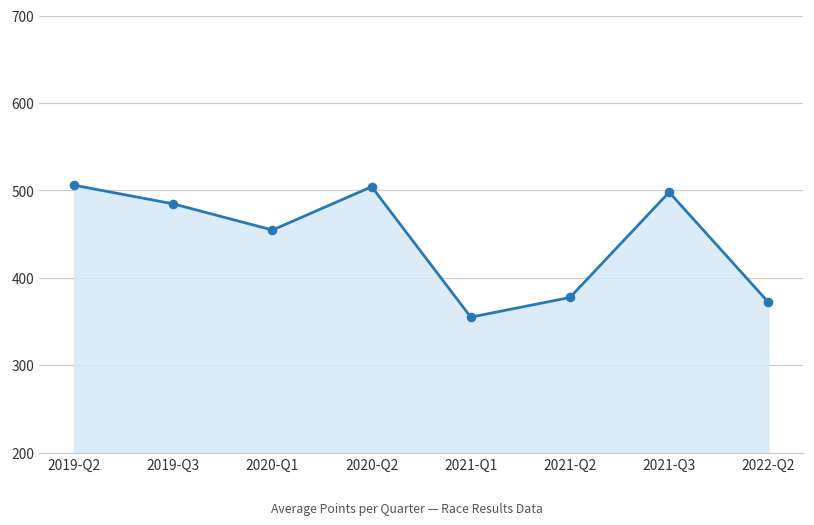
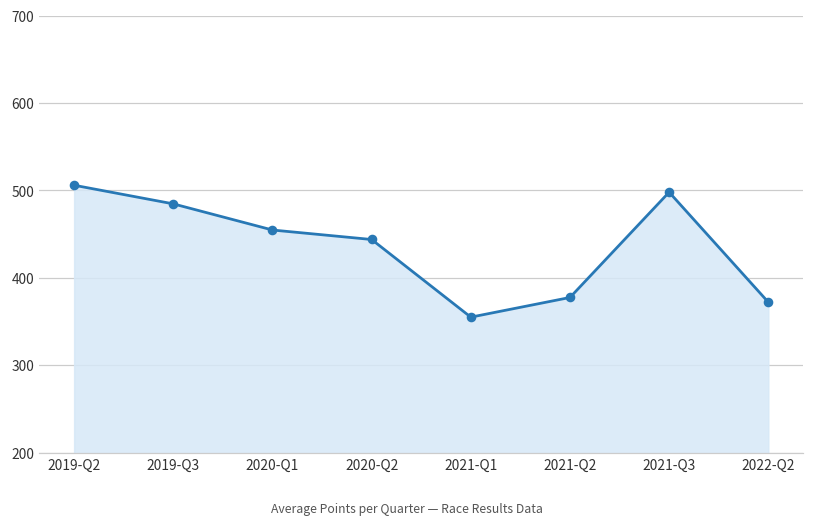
2020-Q2: 500 -> 440
